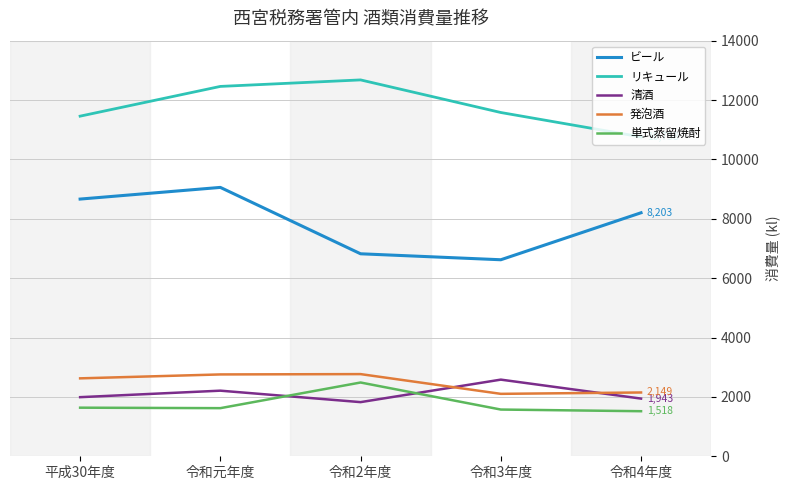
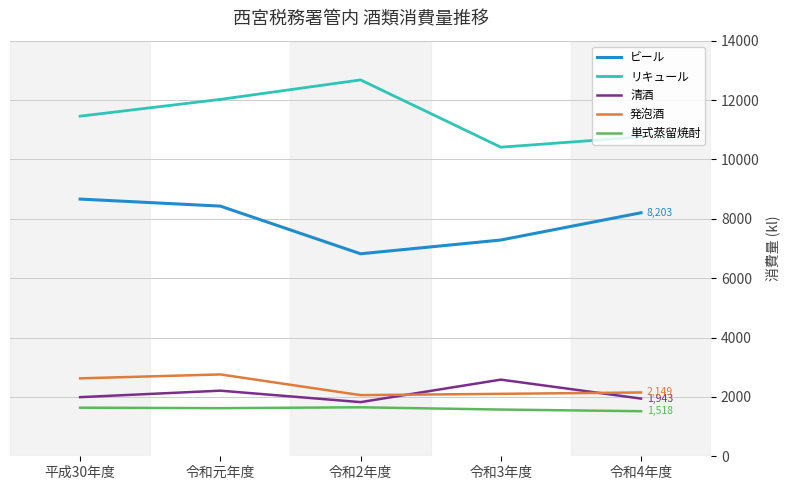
ビール, 令和元年度: 9100 -> 8400
リキュール, 令和元年度: 12500 -> 12000
発泡酒, 令和2年度: 2800 -> 2100
単式蒸留焼酎, 令和2年度: 2500 -> 1700
ビール, 令和3年度: 6600 -> 7300
リキュール, 令和3年度: 11600 -> 10400
